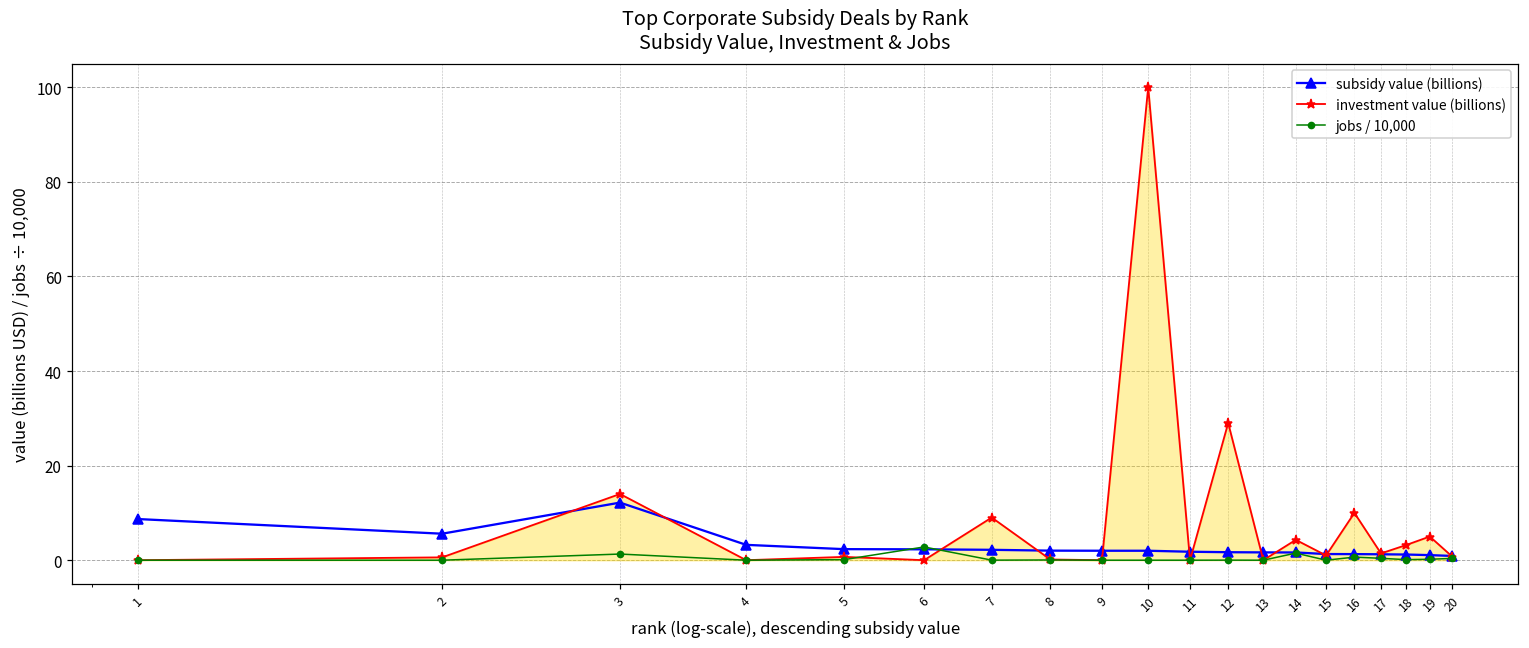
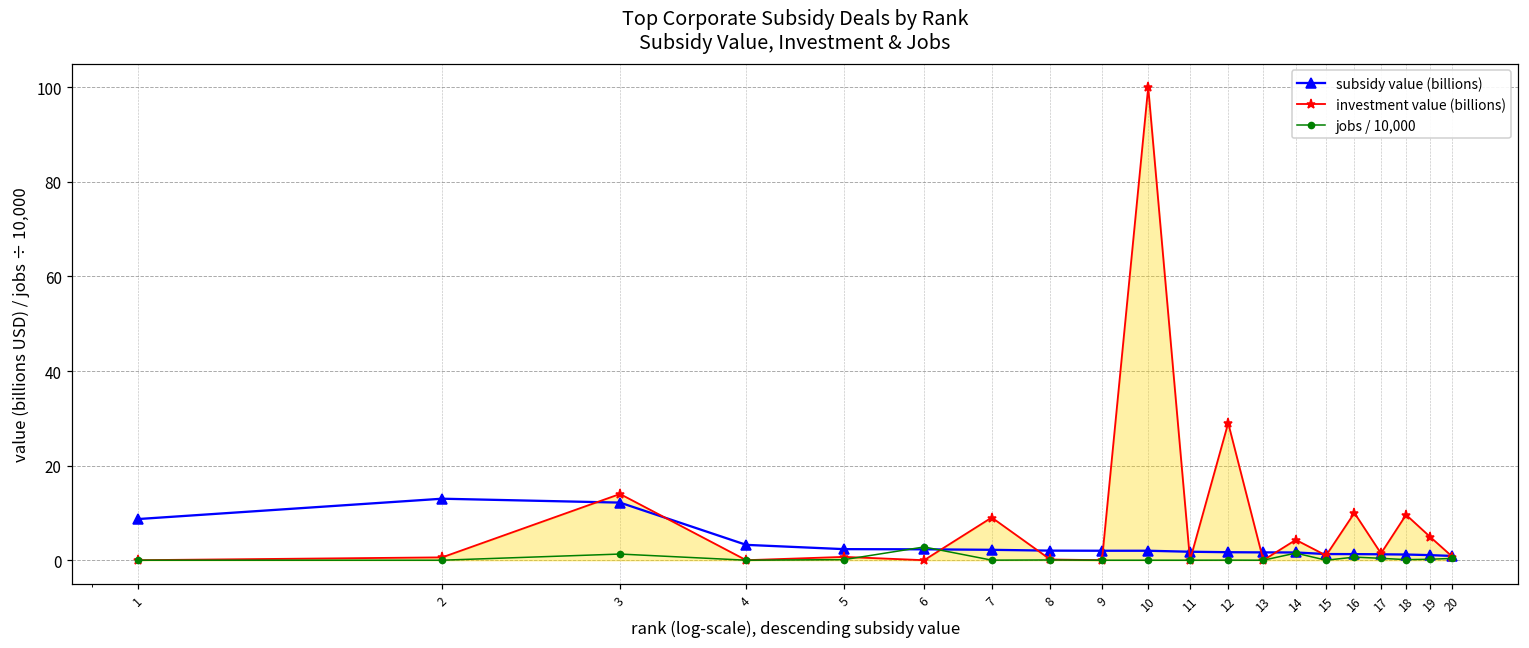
subsidy value (billions), 2: 6 -> 13
investment value (billions), 18: 3 -> 10
